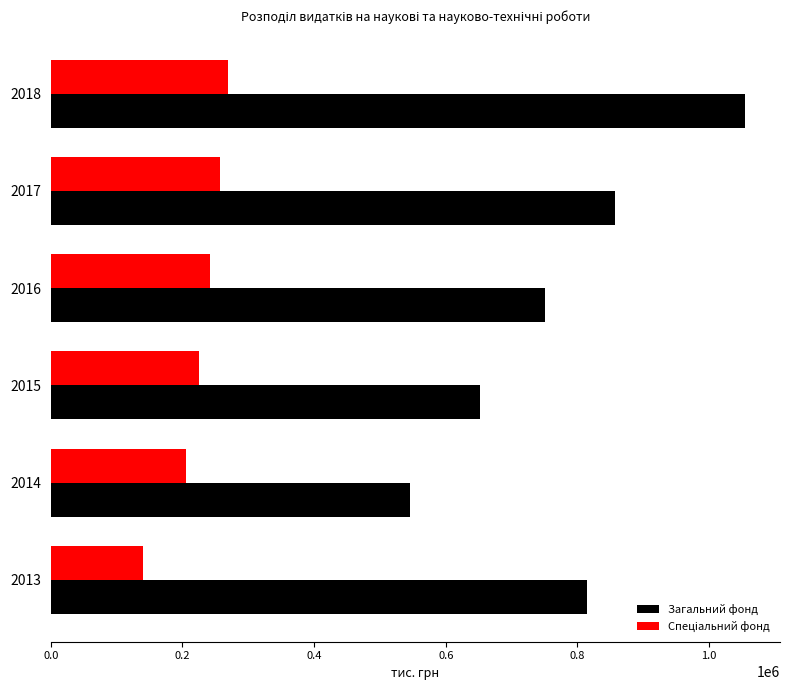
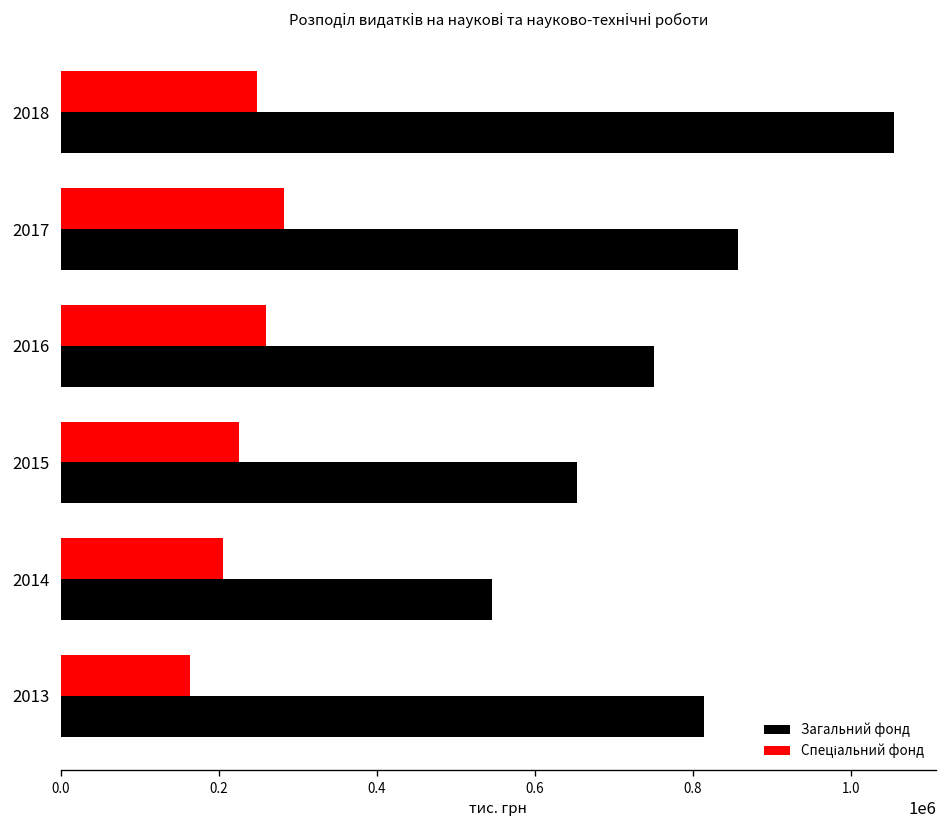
Спеціальний фонд, 2018: 270000 -> 250000
Спеціальний фонд, 2017: 260000 -> 280000
Спеціальний фонд, 2016: 240000 -> 260000
Спеціальний фонд, 2013: 140000 -> 160000
